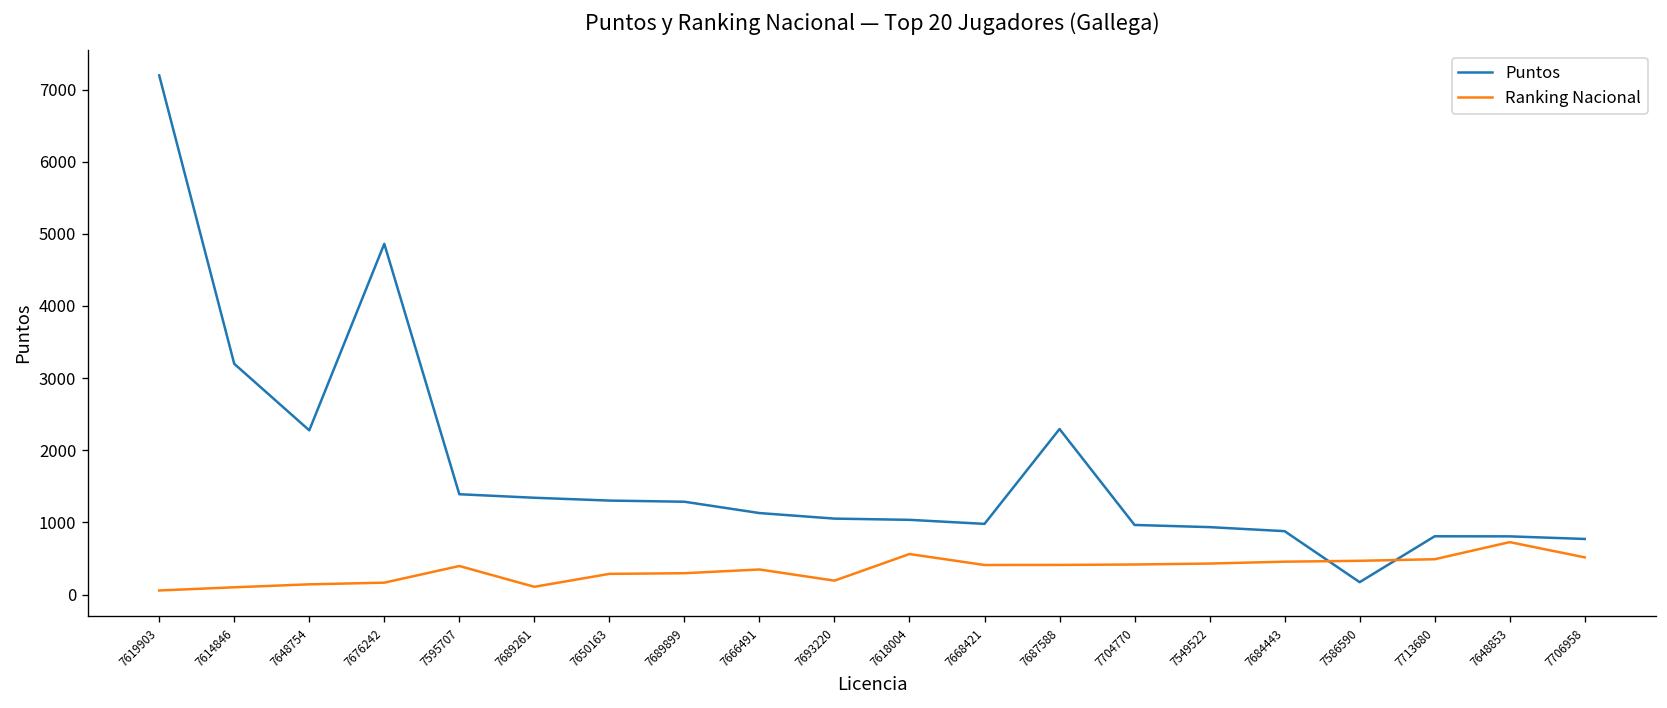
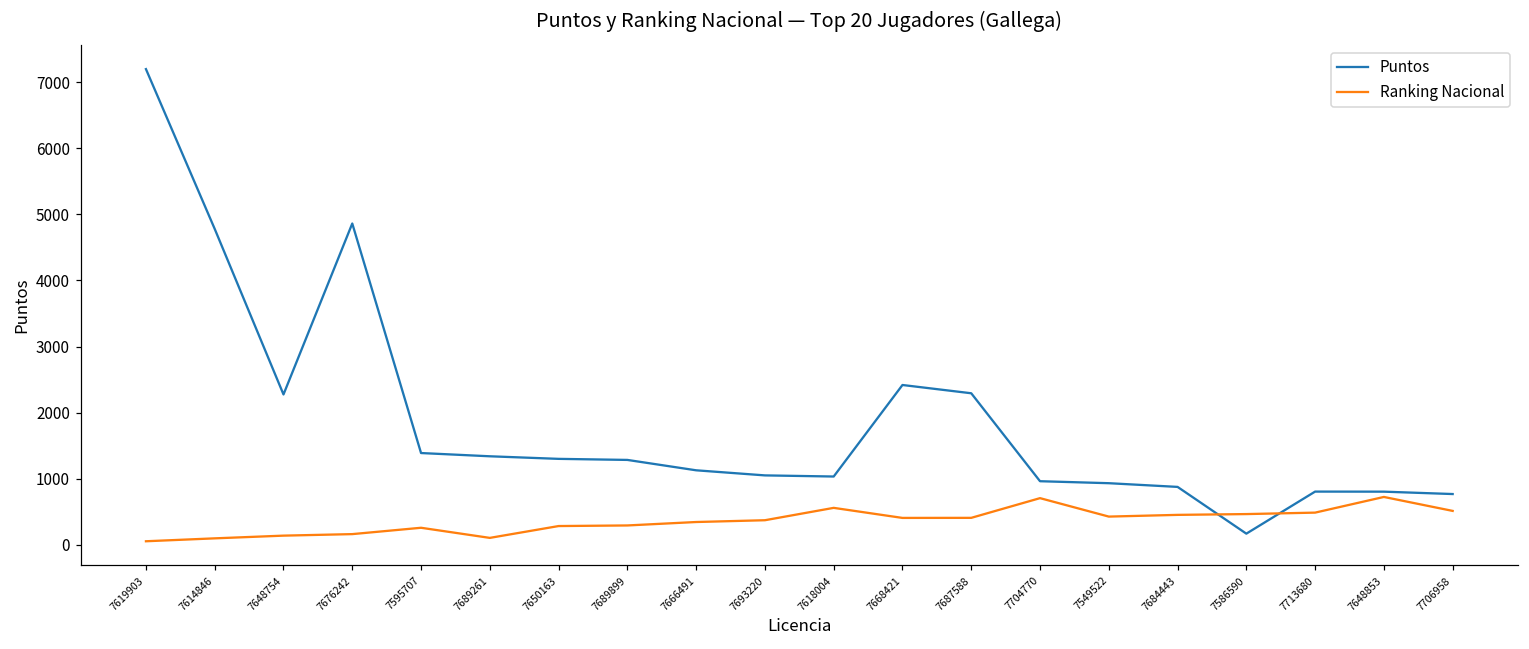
Puntos, 7614846: 3200 -> 4800
Ranking Nacional, 7595707: 400 -> 300
Ranking Nacional, 7693220: 200 -> 400
Puntos, 7668421: 1000 -> 2400
Ranking Nacional, 7704770: 400 -> 700
